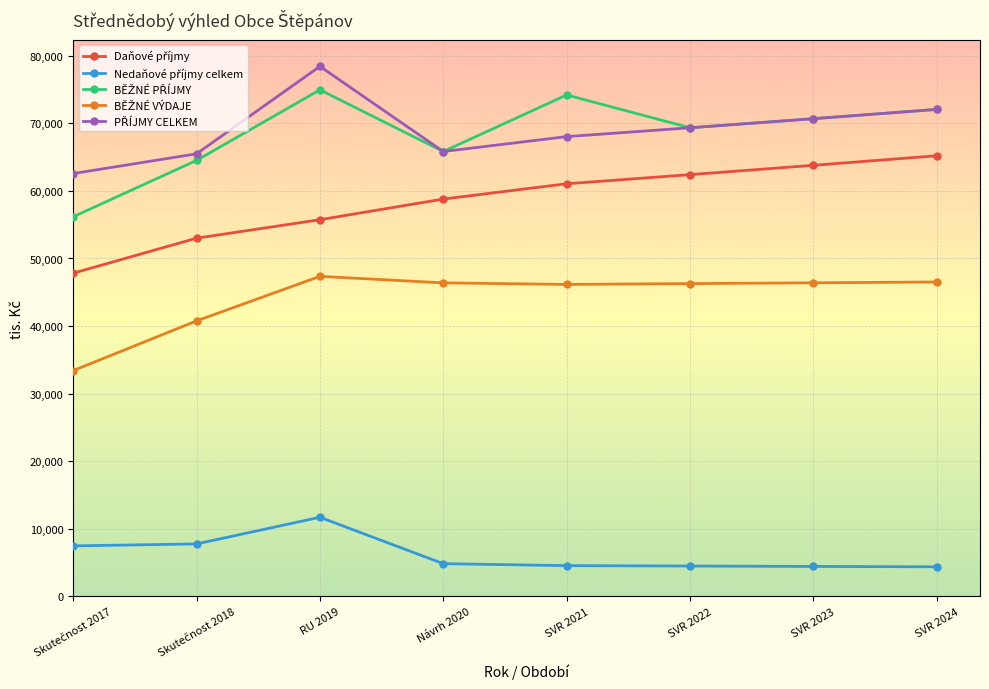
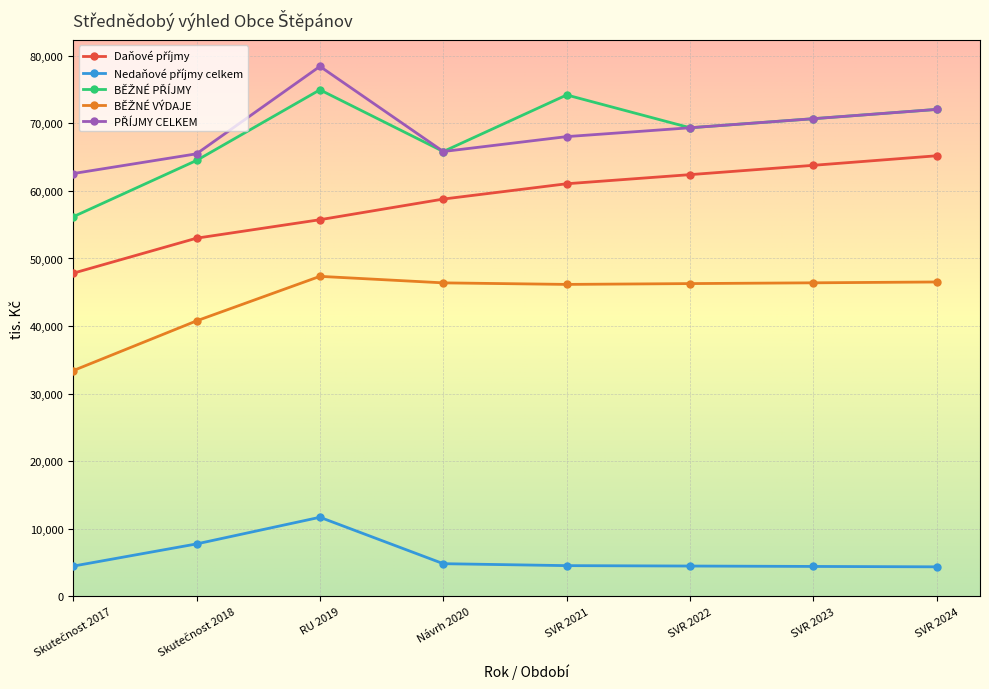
Nedaňové příjmy celkem, Skutečnost 2017: 7,000 -> 4,000
